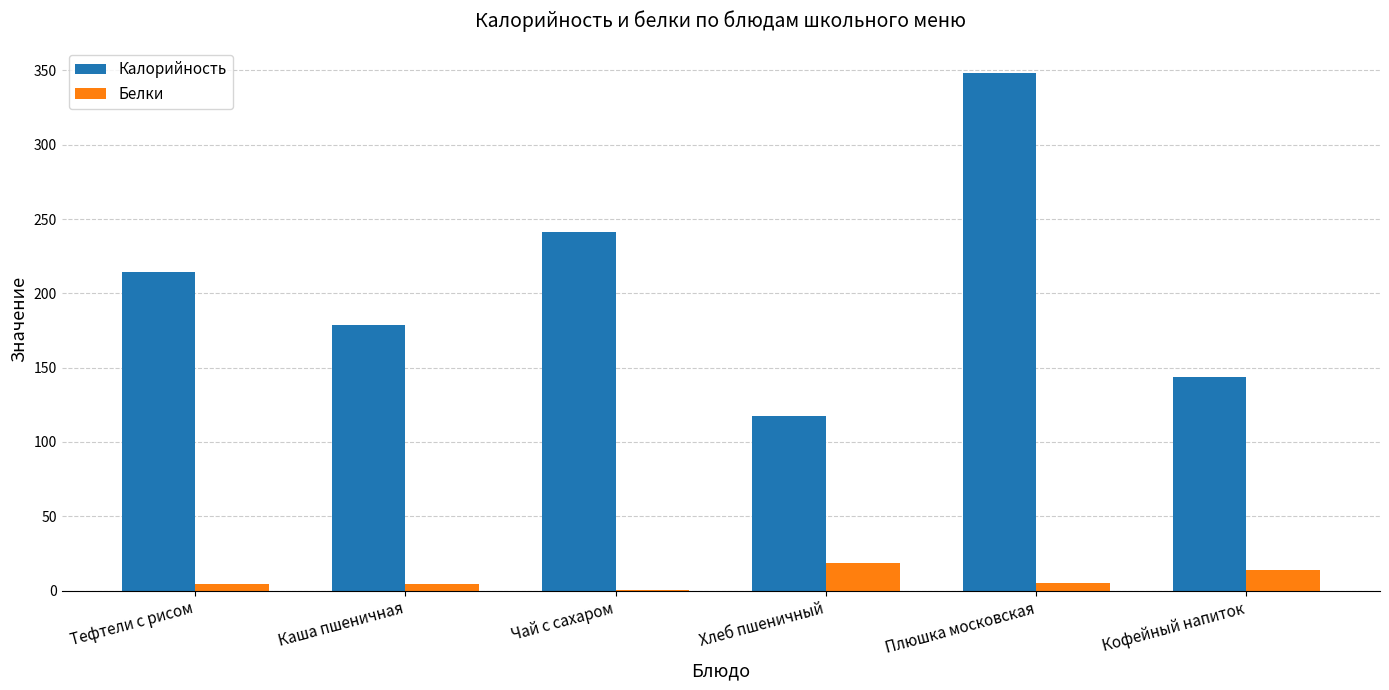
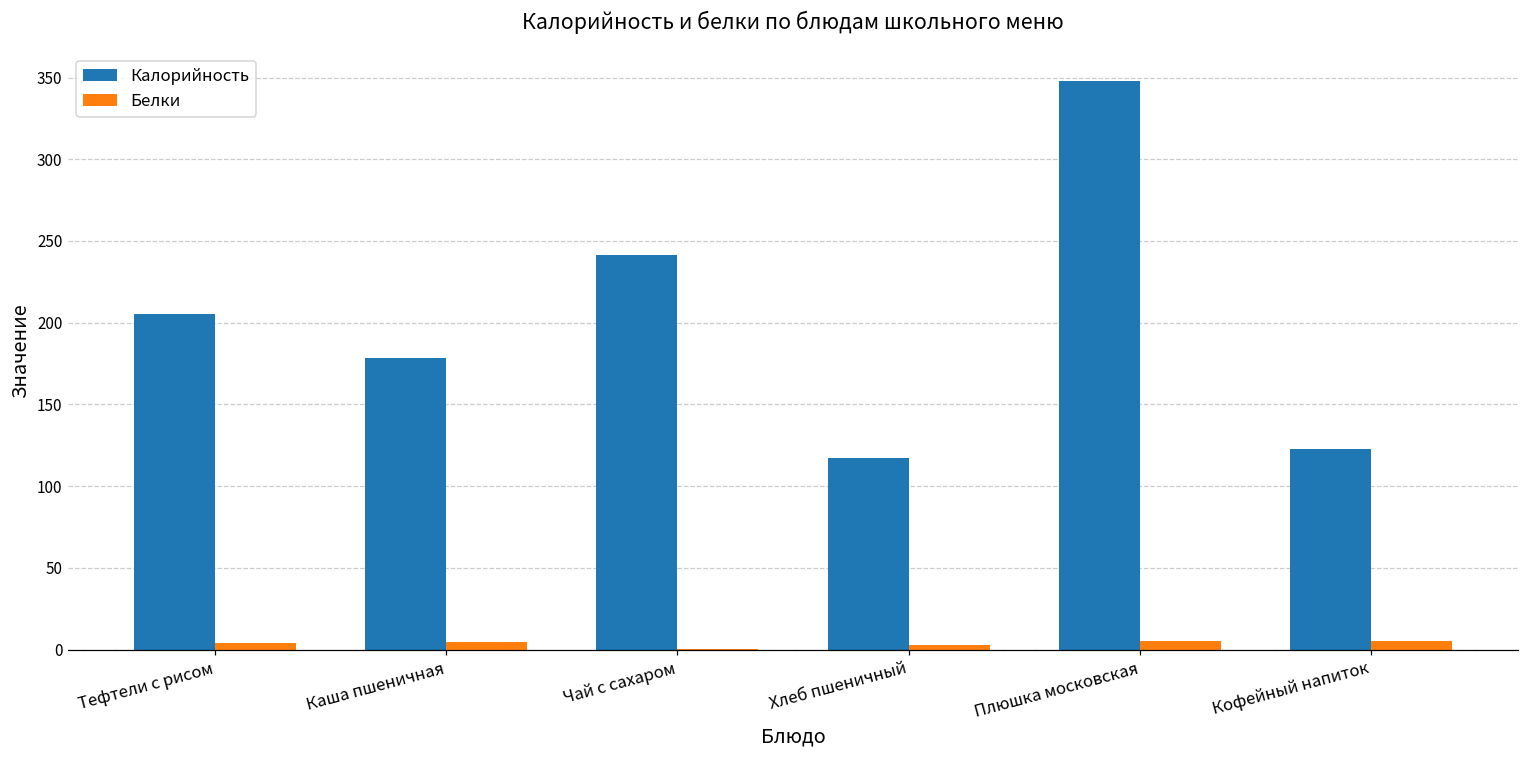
Калорийность, Тефтели с рисом: 214 -> 206
Белки, Хлеб пшеничный: 18 -> 3
Калорийность, Кофейный напиток: 144 -> 123
Белки, Кофейный напиток: 14 -> 5
